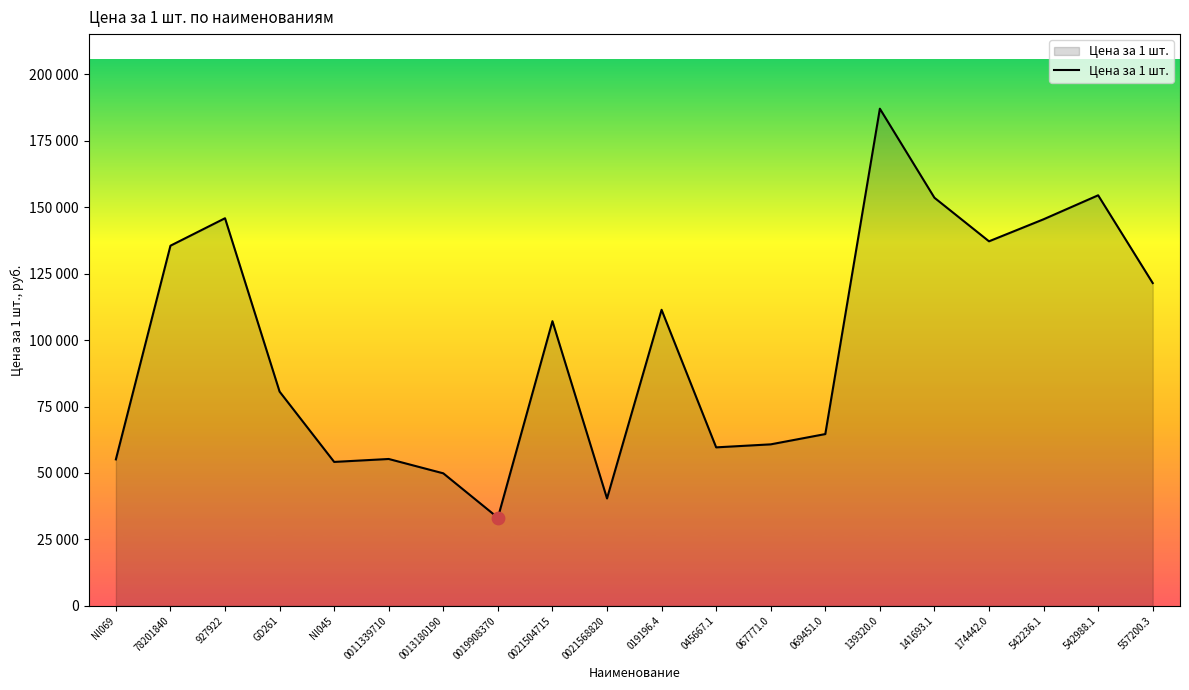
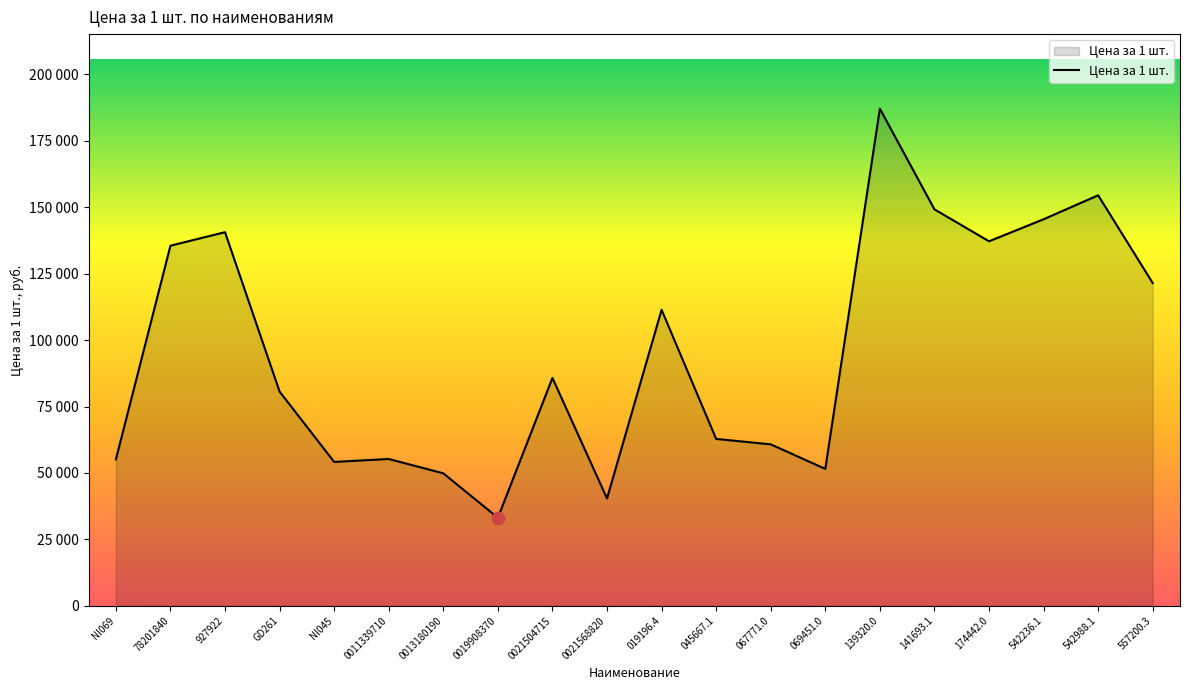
Цена за 1 шт., 927922: 146000 -> 141000
Цена за 1 шт., 0021504715: 107000 -> 86000
Цена за 1 шт., 045667.1: 60000 -> 63000
Цена за 1 шт., 069451.0: 65000 -> 52000
Цена за 1 шт., 141693.1: 154000 -> 149000
